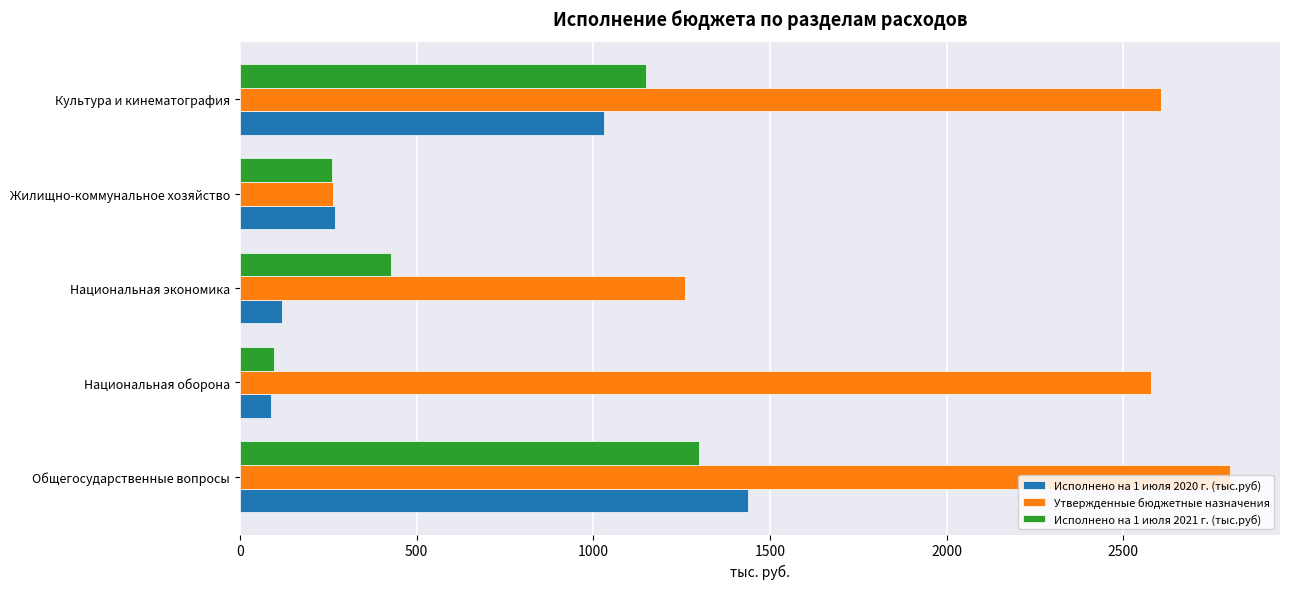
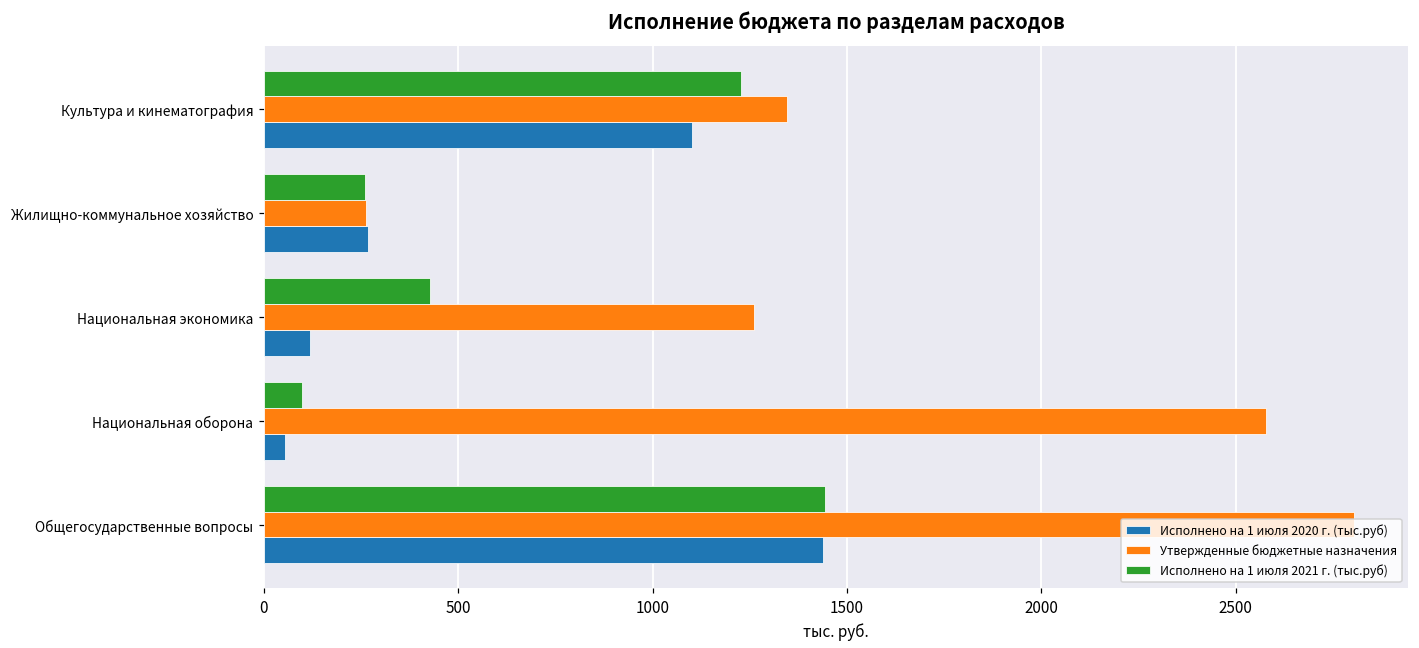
Исполнено на 1 июля 2021 г. (тыс.руб), Культура и кинематография: 1150 -> 1230
Утвержденные бюджетные назначения, Культура и кинематография: 2610 -> 1350
Исполнено на 1 июля 2020 г. (тыс.руб), Культура и кинематография: 1030 -> 1100
Исполнено на 1 июля 2020 г. (тыс.руб), Национальная оборона: 90 -> 50
Исполнено на 1 июля 2021 г. (тыс.руб), Общегосударственные вопросы: 1300 -> 1440
